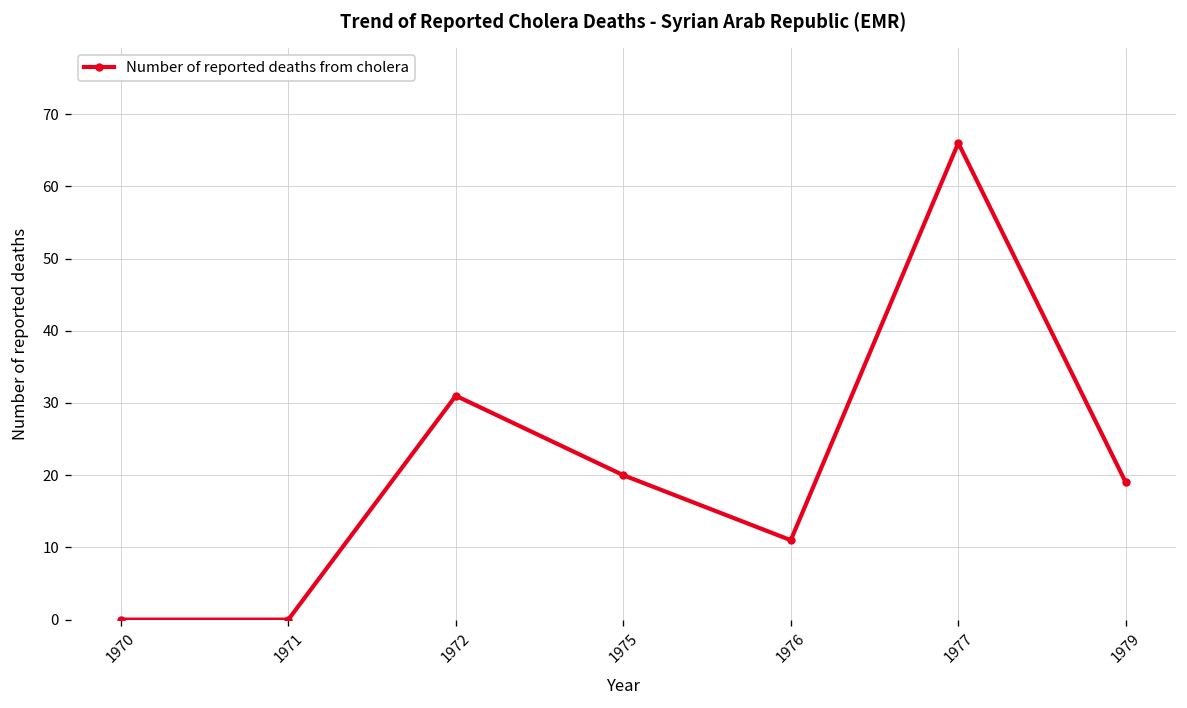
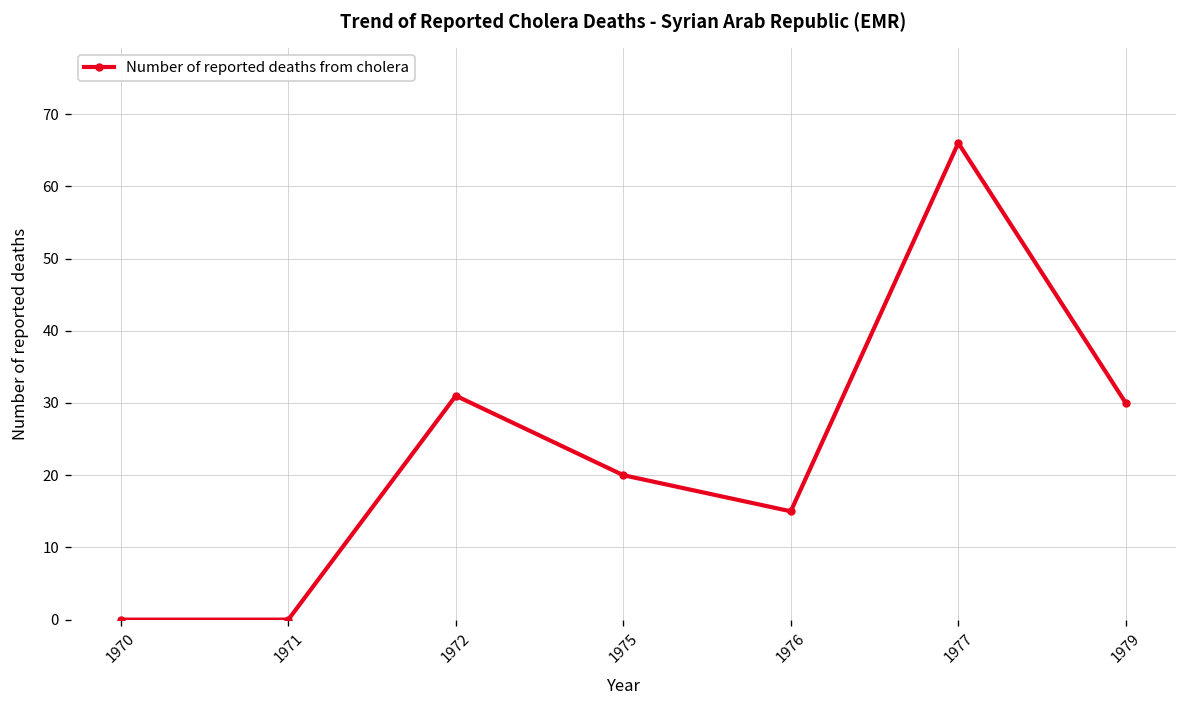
1976: 11 -> 15
1979: 19 -> 30
